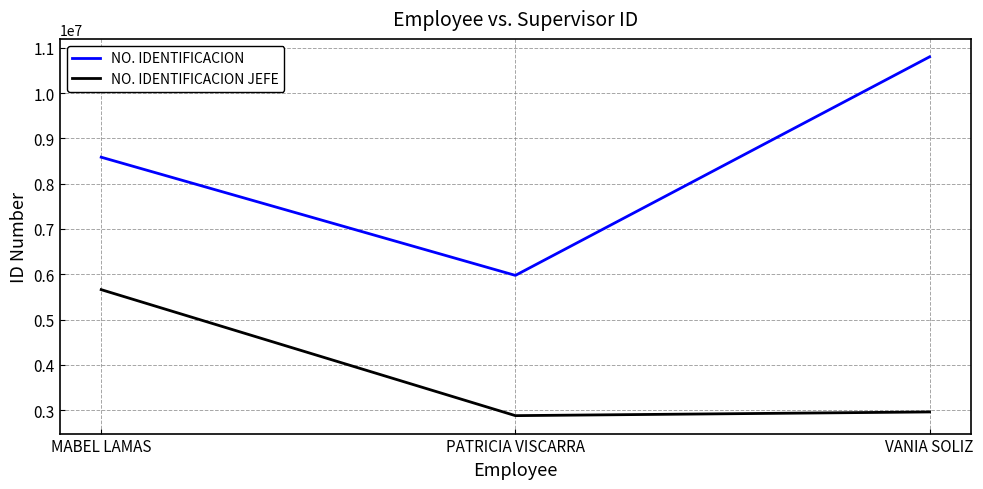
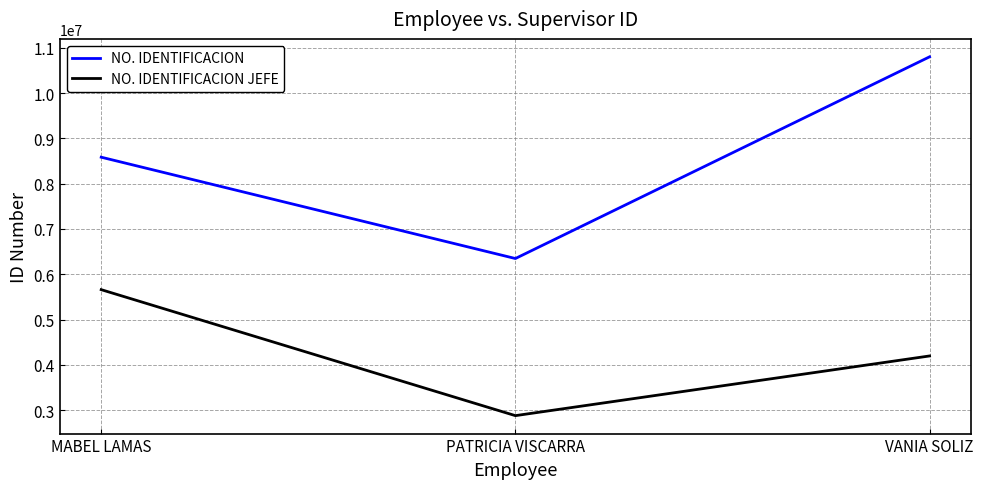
NO. IDENTIFICACION, PATRICIA VISCARRA: 6000000 -> 6300000
NO. IDENTIFICACION JEFE, VANIA SOLIZ: 3000000 -> 4200000
